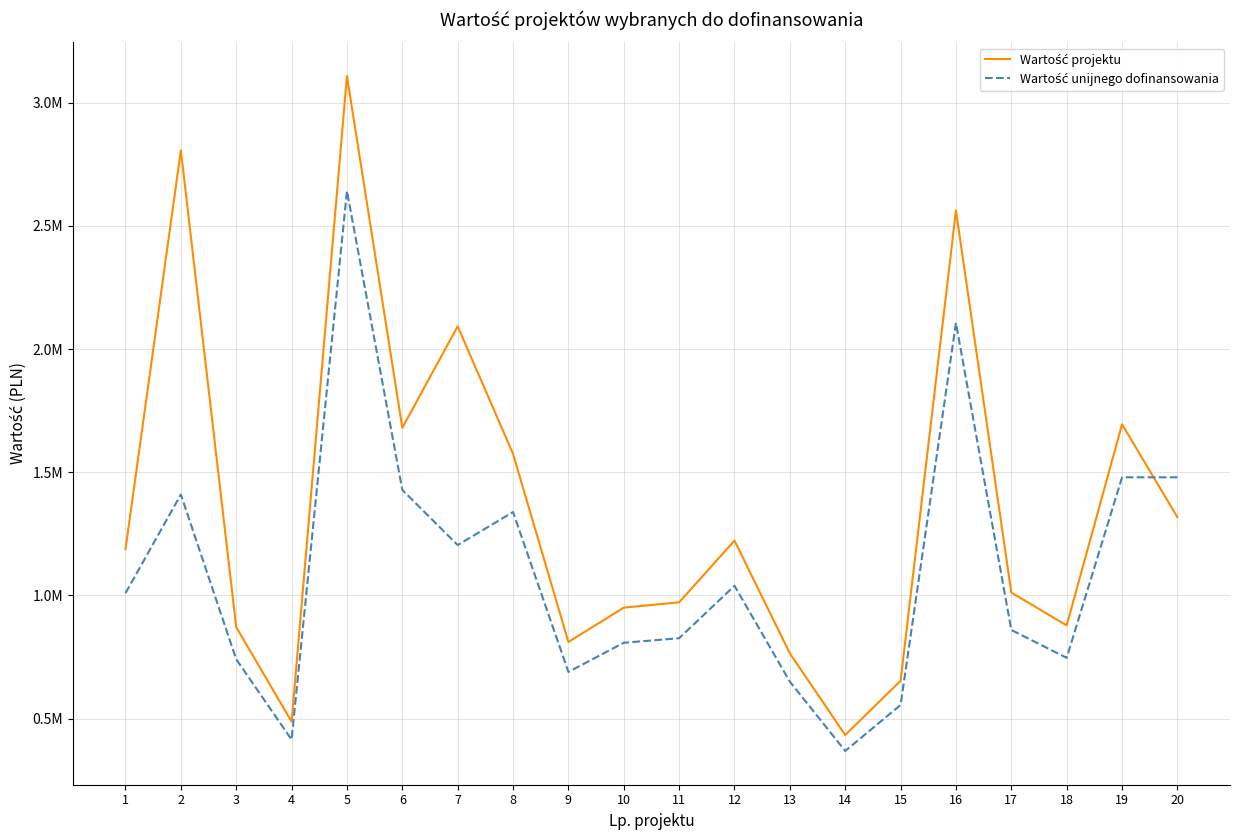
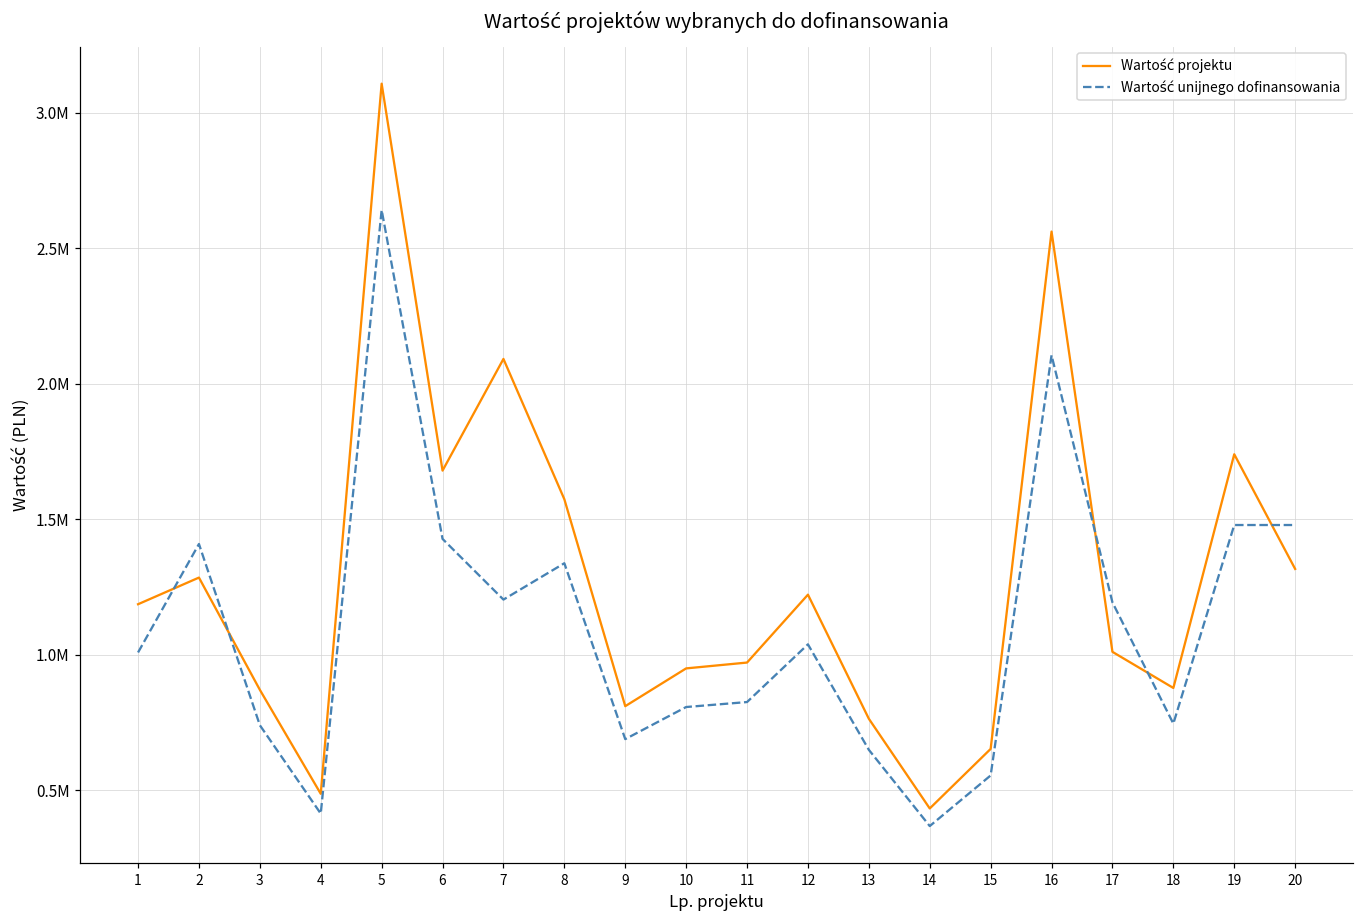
Wartość projektu, 2: 2810000 -> 1290000
Wartość unijnego dofinansowania, 17: 860000 -> 1190000
Wartość projektu, 19: 1690000 -> 1740000
